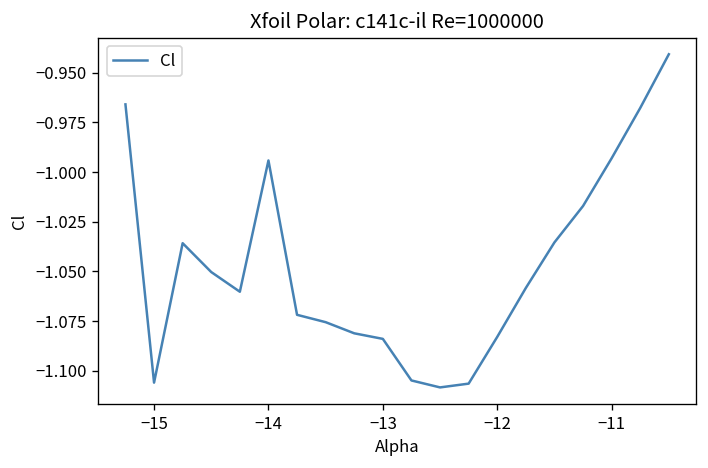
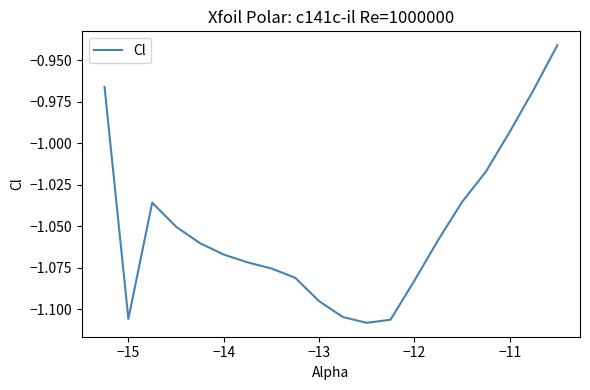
−14: -0.994 -> -1.067
−13: -1.084 -> -1.095
